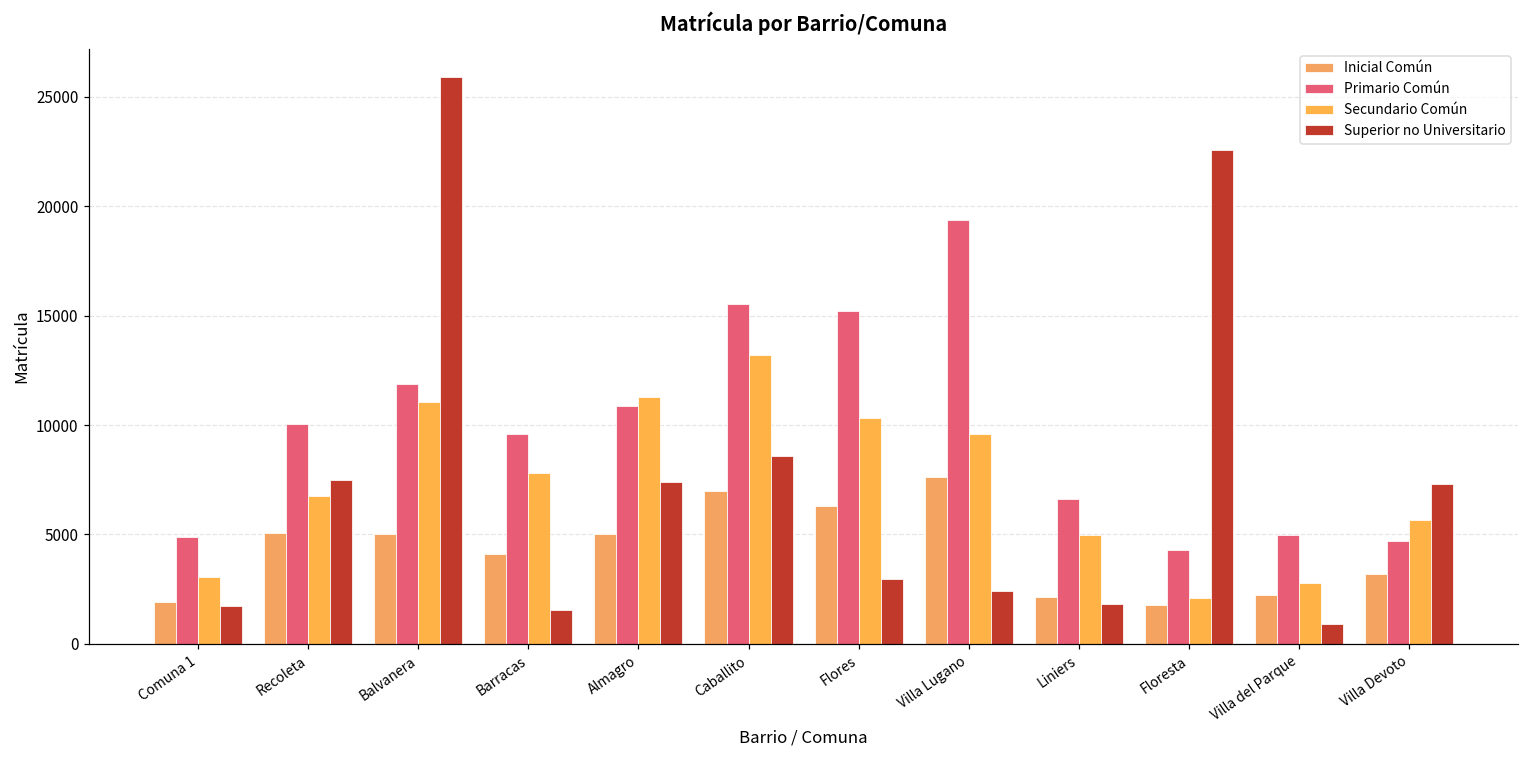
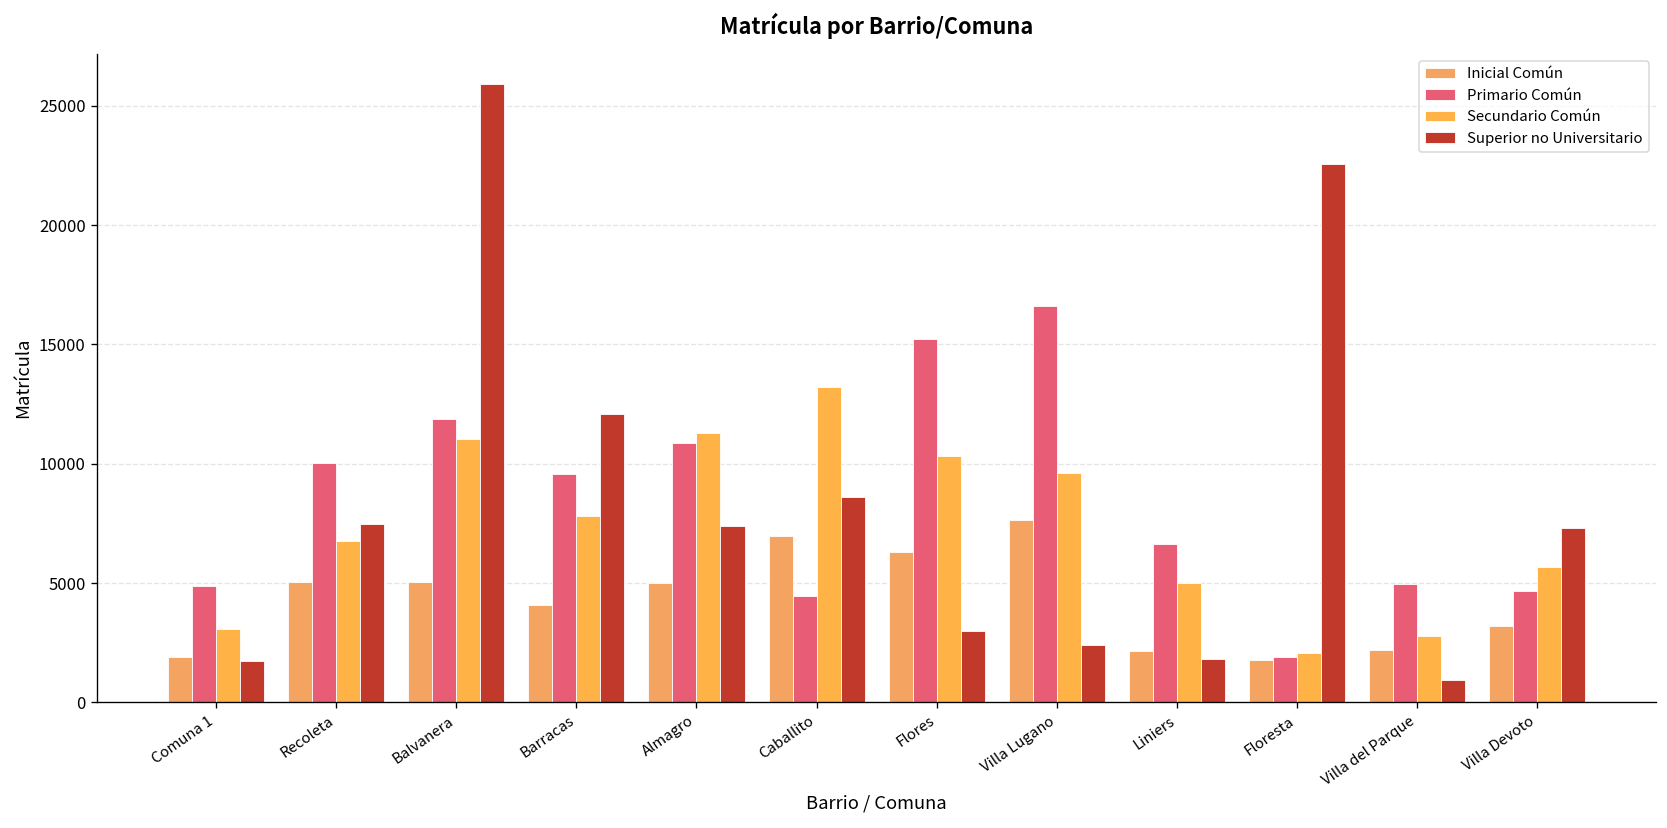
Superior no Universitario, Barracas: 1600 -> 12100
Primario Común, Caballito: 15500 -> 4500
Primario Común, Villa Lugano: 19400 -> 16600
Primario Común, Floresta: 4300 -> 1900
